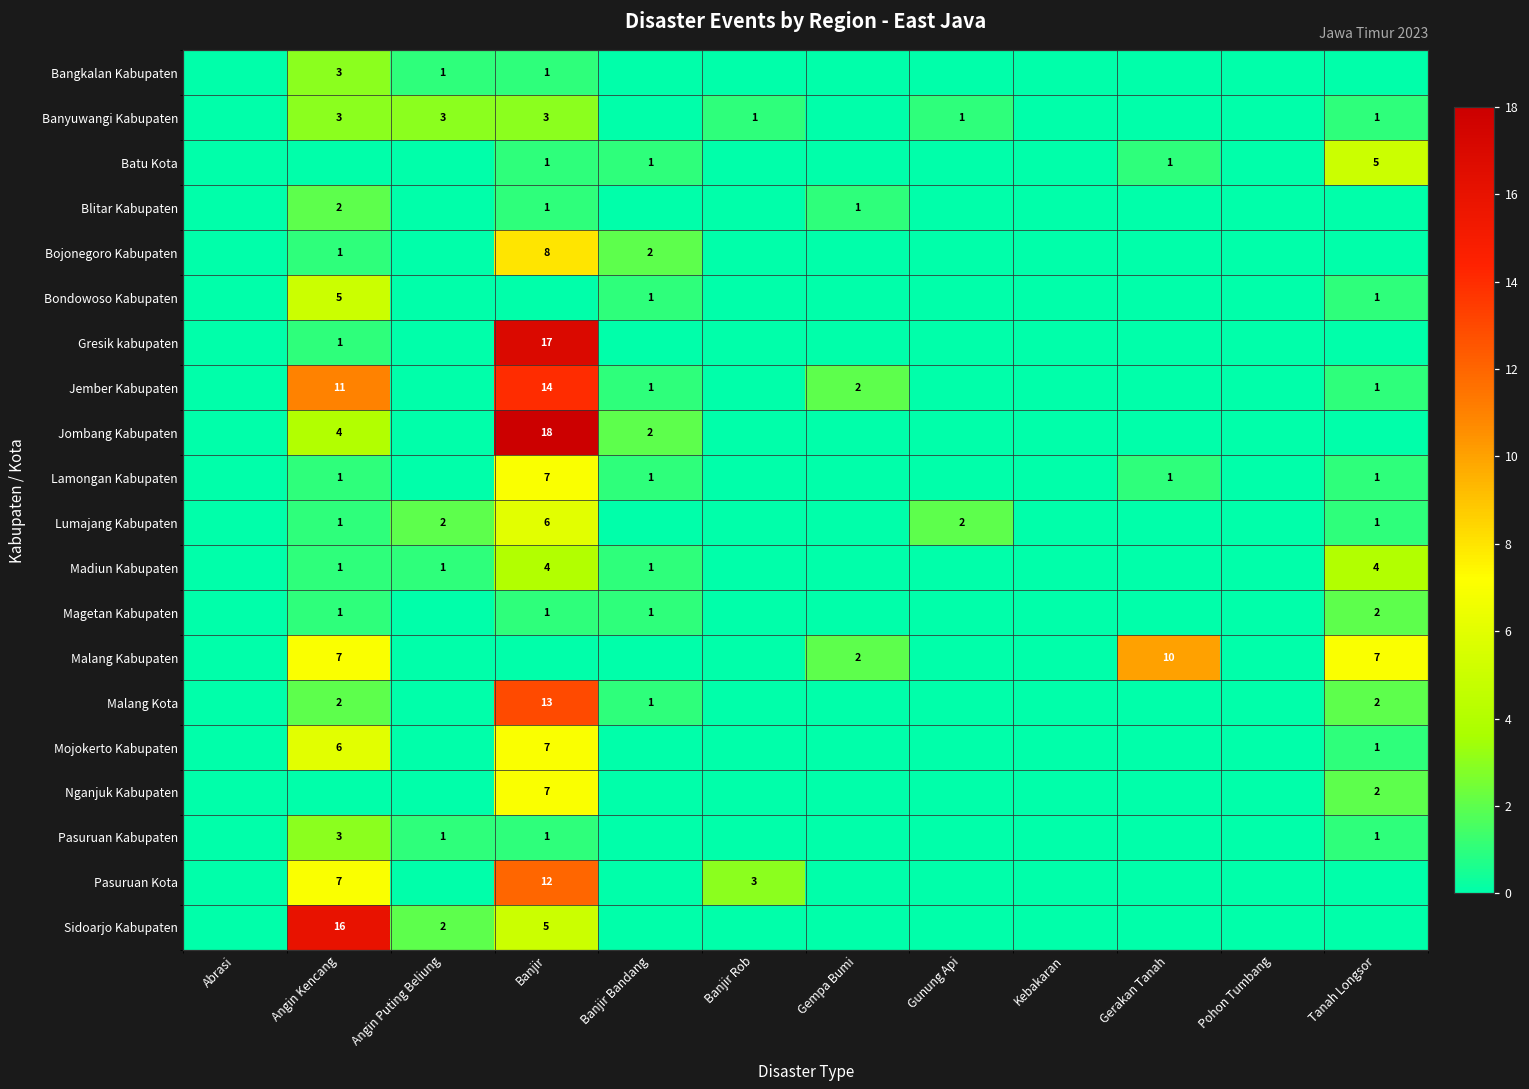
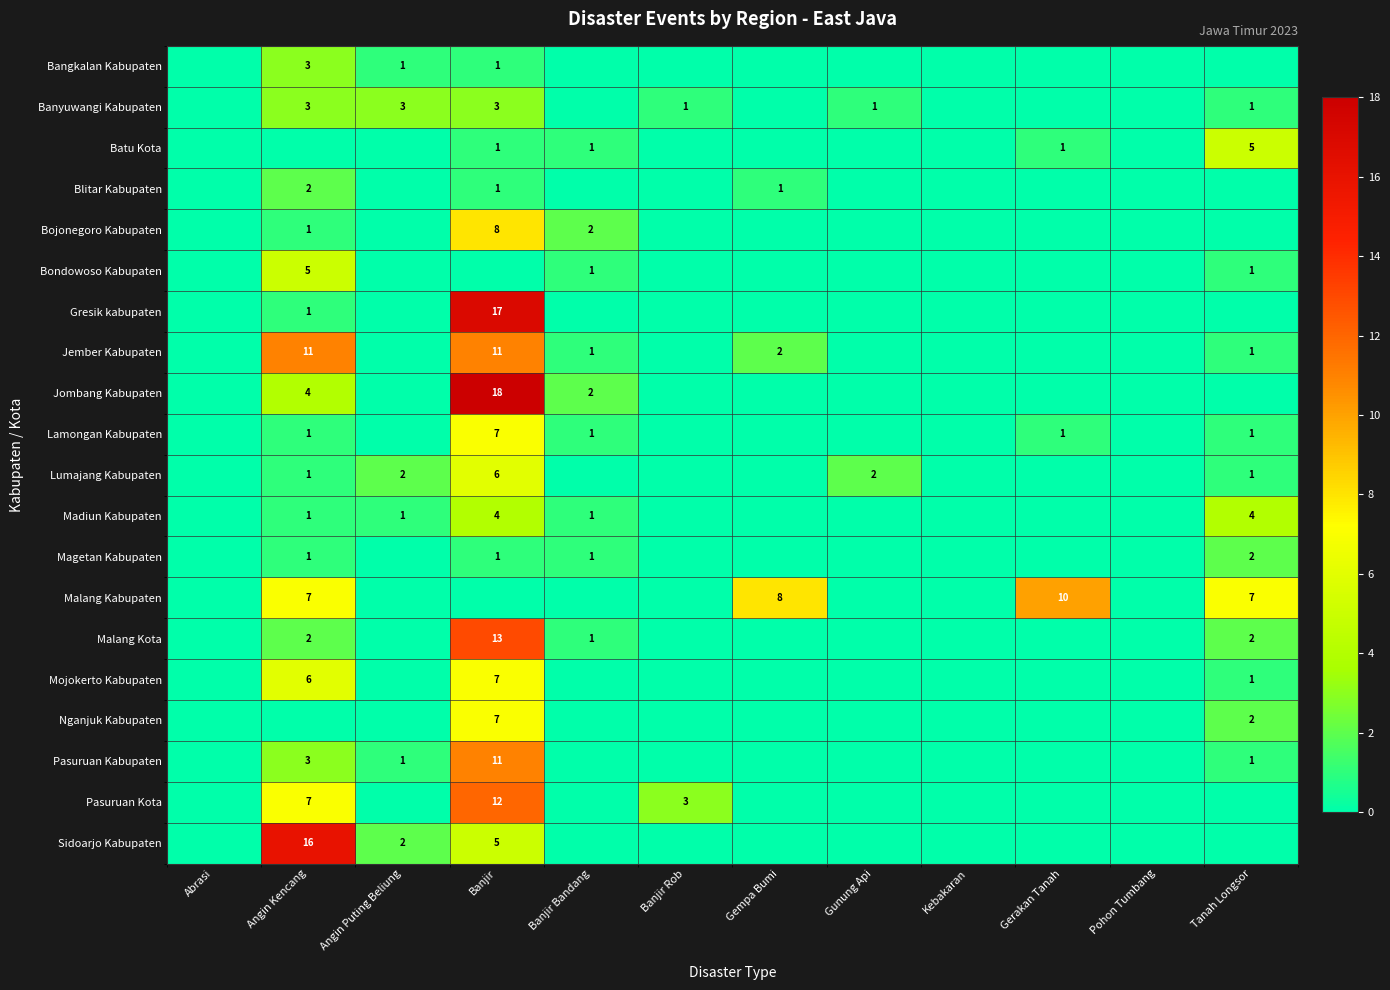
Jember Kabupaten, Banjir: 14 -> 11
Malang Kabupaten, Gempa Bumi: 2 -> 8
Pasuruan Kabupaten, Banjir: 1 -> 11
